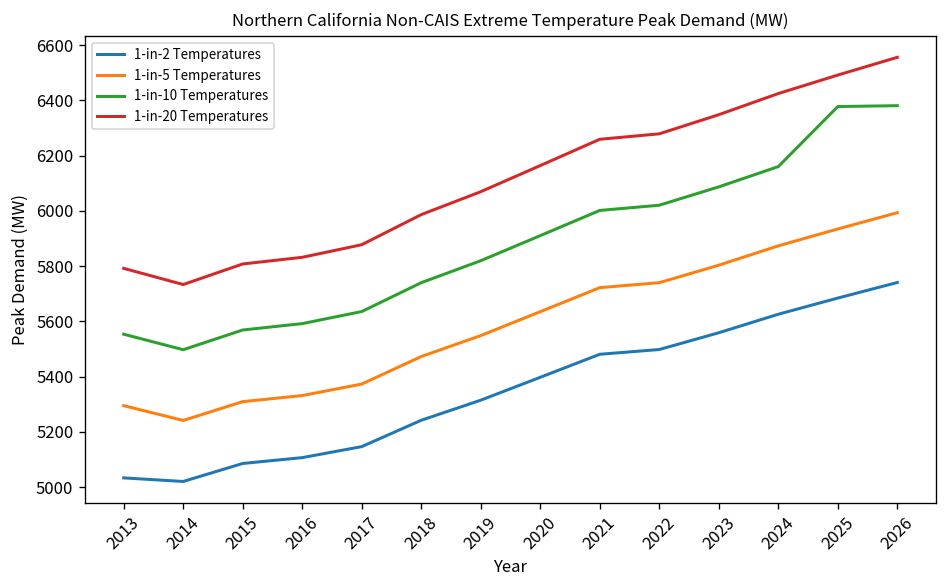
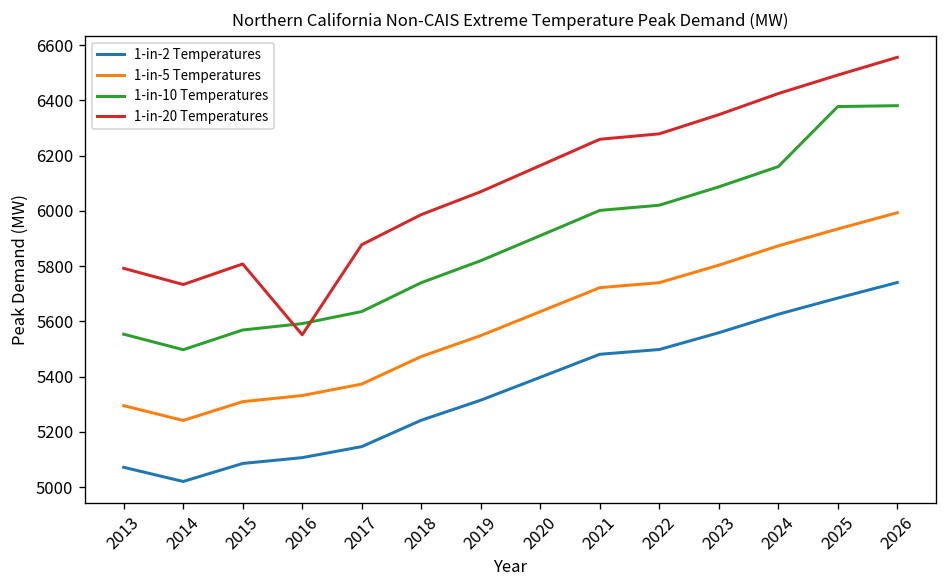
1-in-2 Temperatures, 2013: 5030 -> 5070
1-in-20 Temperatures, 2016: 5830 -> 5550
